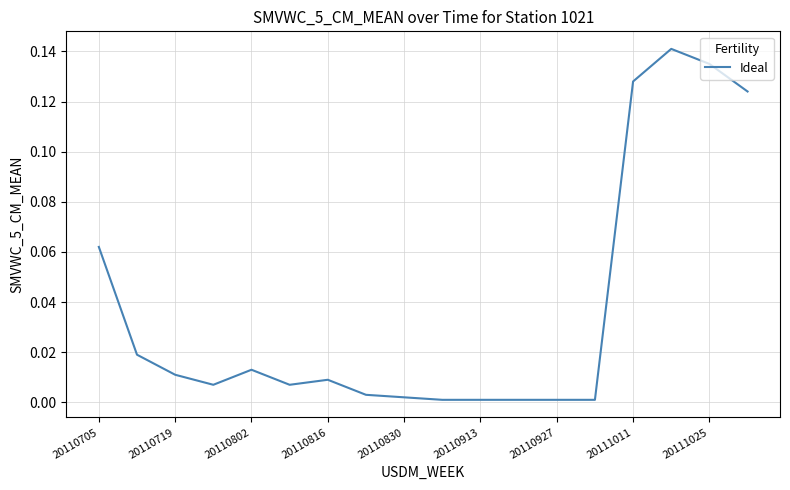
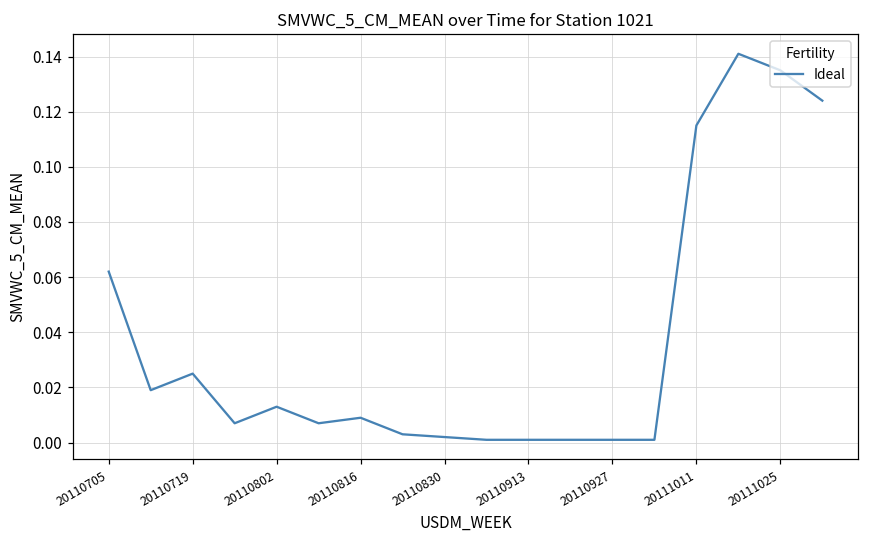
20110719: 0.011 -> 0.025
20111011: 0.128 -> 0.115
